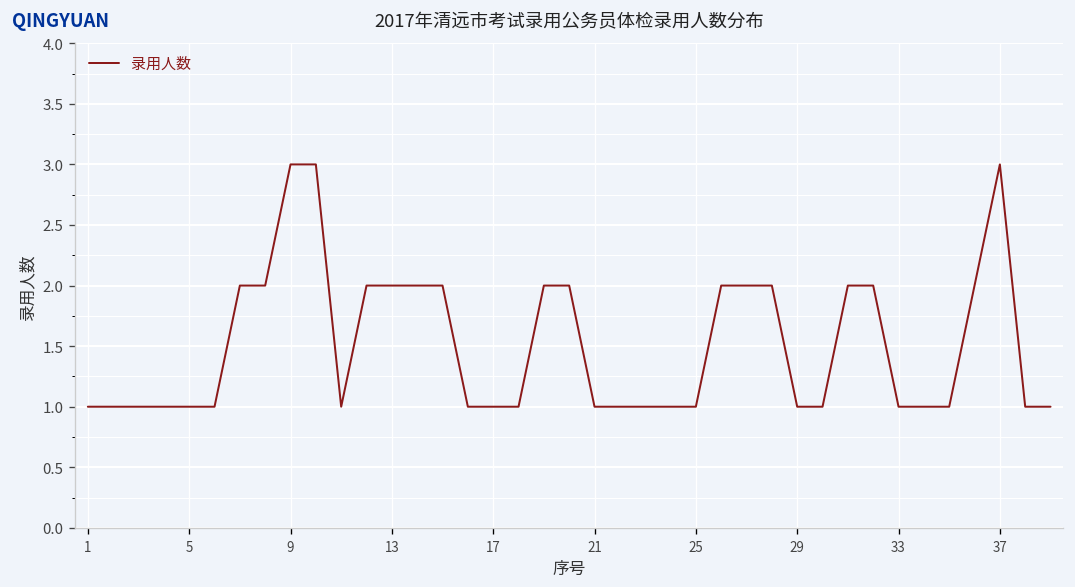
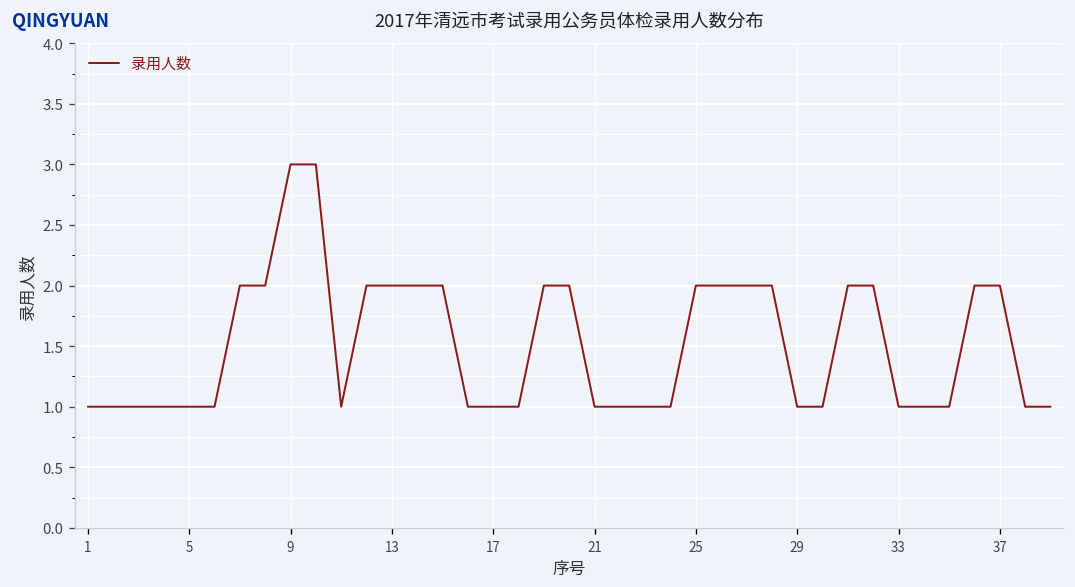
25: 1 -> 2
37: 3 -> 2
